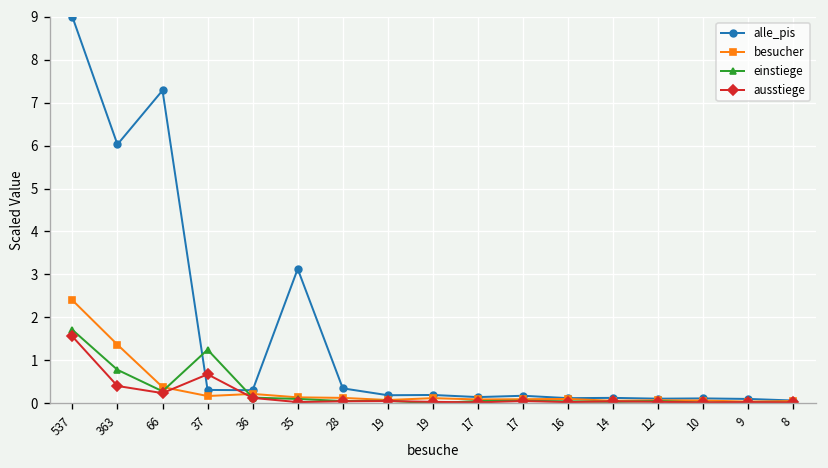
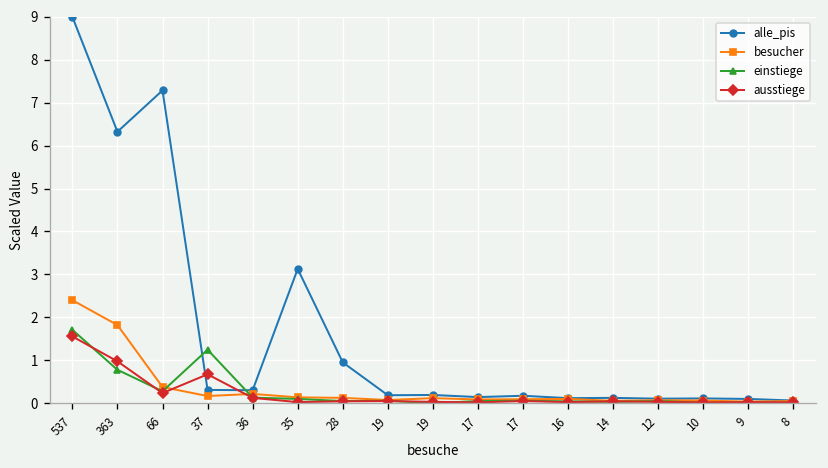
alle_pis, 363: 6.0 -> 6.3
besucher, 363: 1.4 -> 1.8
ausstiege, 363: 0.4 -> 1.0
alle_pis, 28: 0.3 -> 0.9
